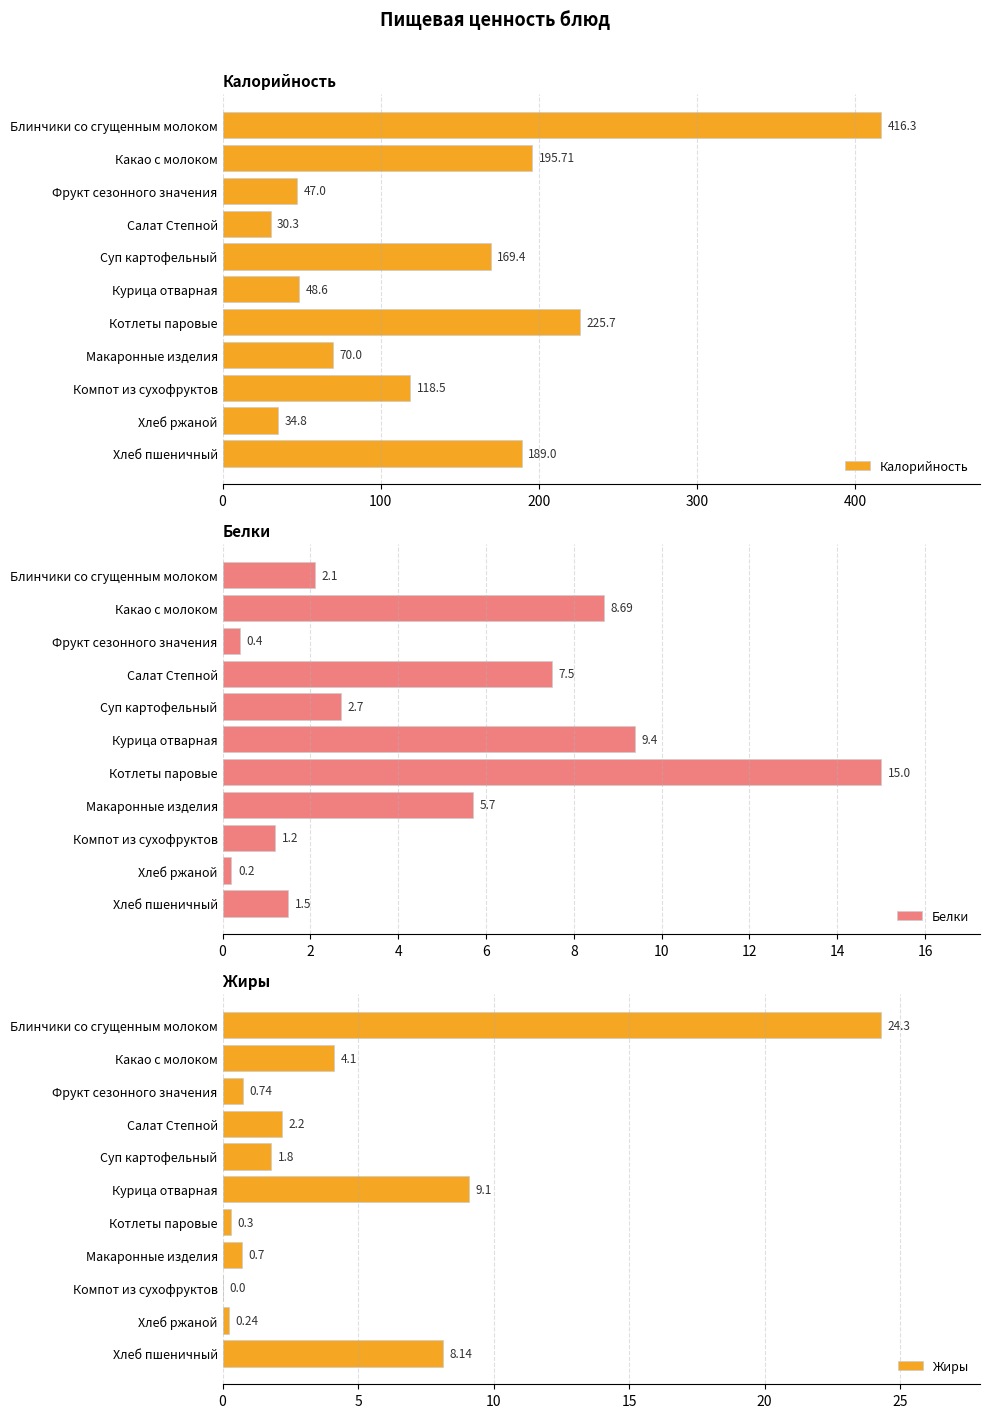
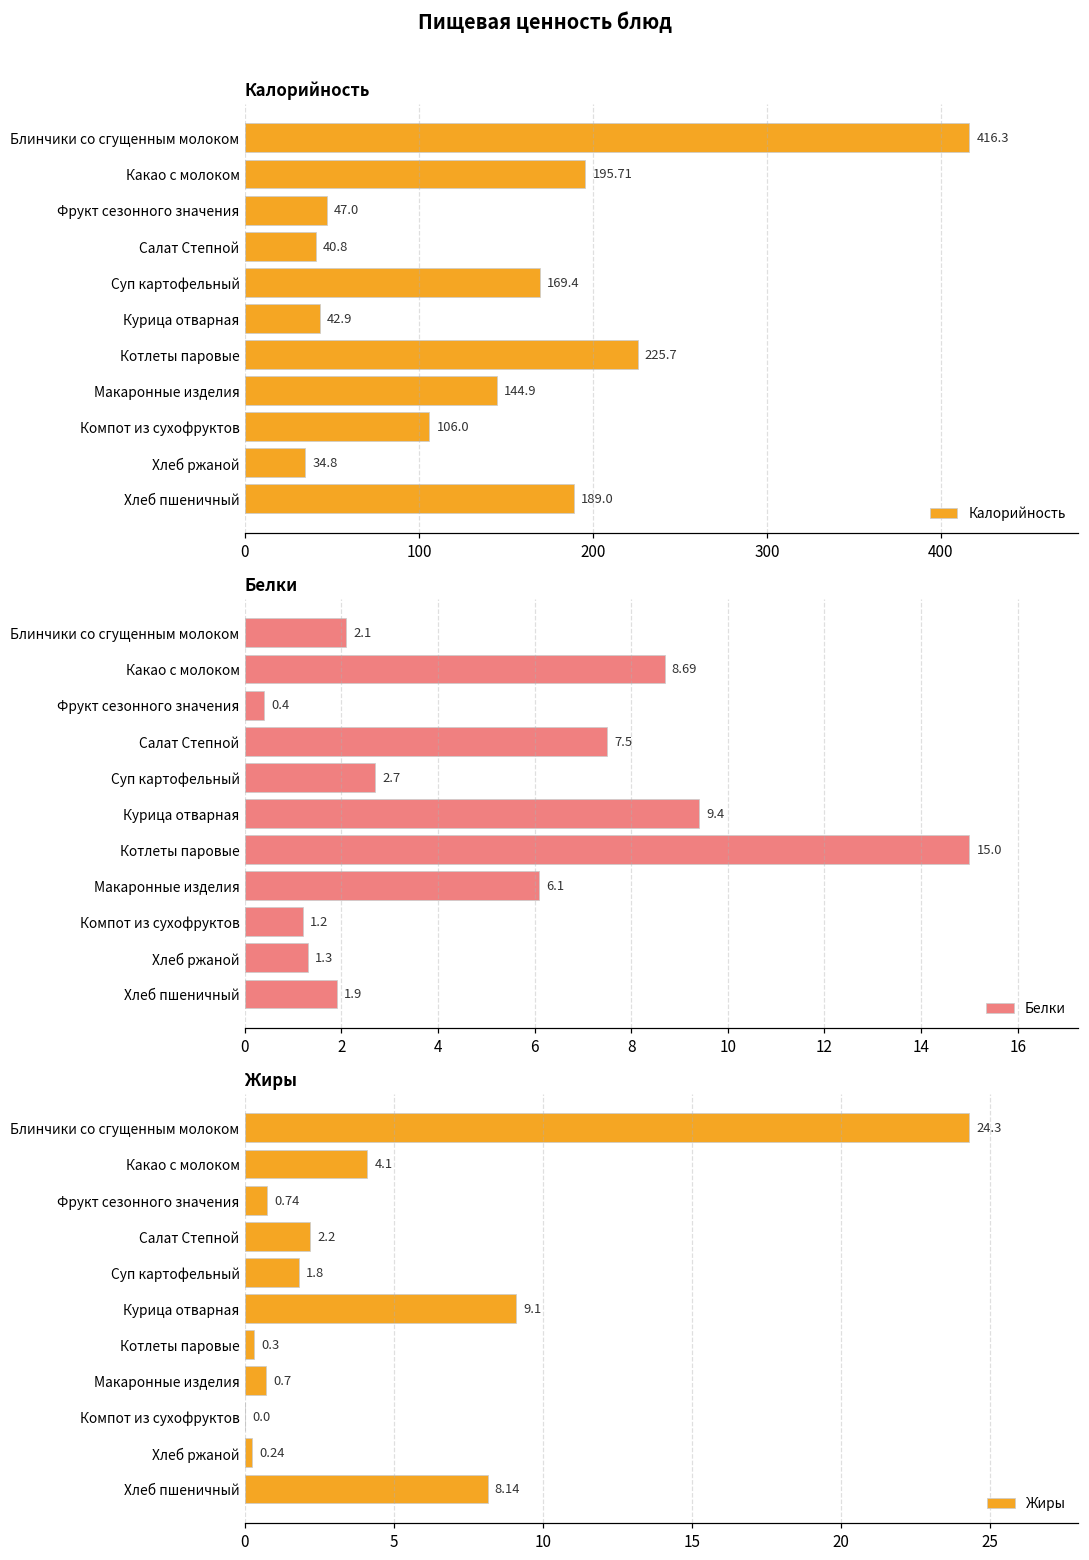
Калорийность, Салат Степной: 30.3 -> 40.8
Калорийность, Курица отварная: 48.6 -> 42.9
Калорийность, Макаронные изделия: 70.0 -> 144.9
Калорийность, Компот из сухофруктов: 118.5 -> 106.0
Белки, Макаронные изделия: 5.7 -> 6.1
Белки, Хлеб ржаной: 0.2 -> 1.3
Белки, Хлеб пшеничный: 1.5 -> 1.9
